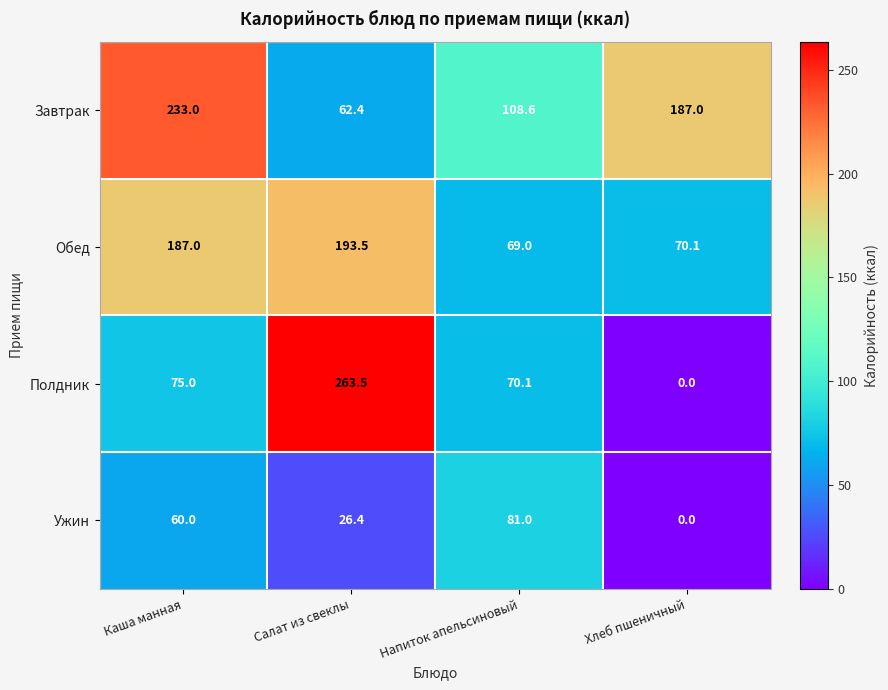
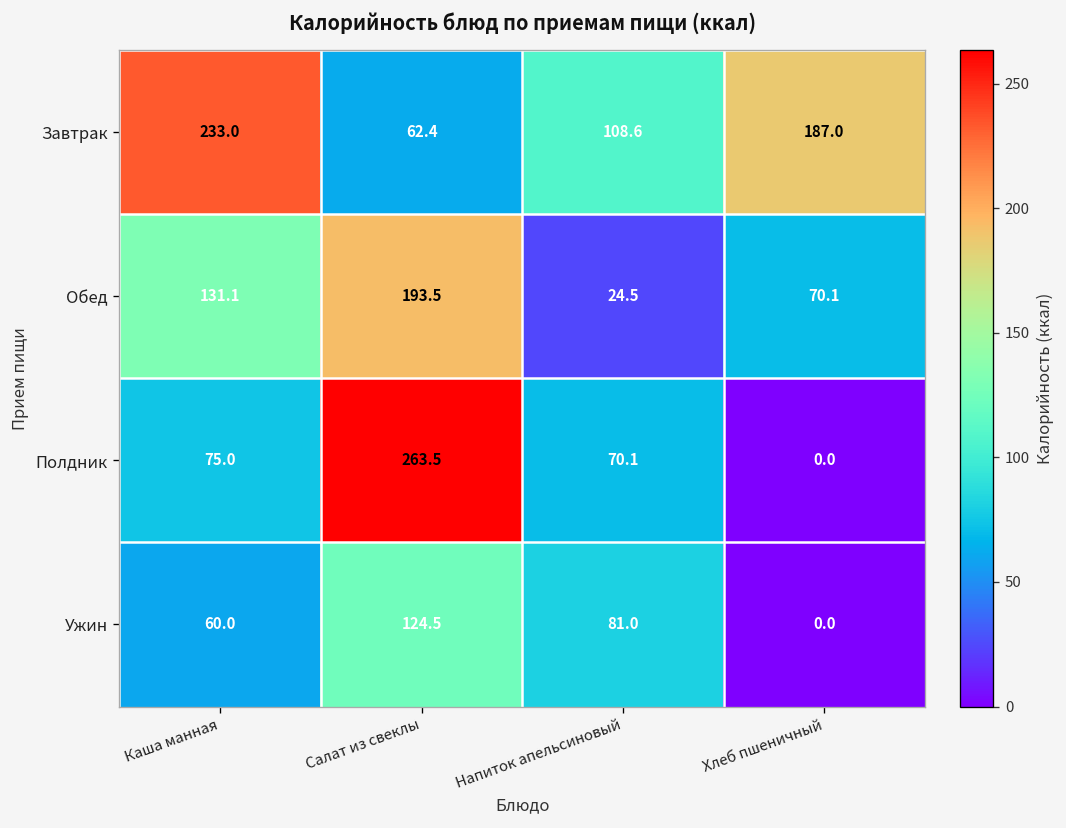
Обед, Каша манная: 187.0 -> 131.1
Обед, Напиток апельсиновый: 69.0 -> 24.5
Ужин, Салат из свеклы: 26.4 -> 124.5
